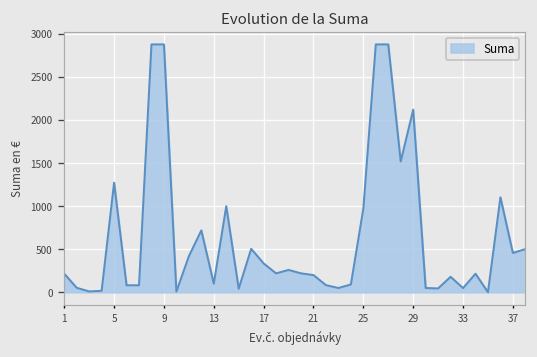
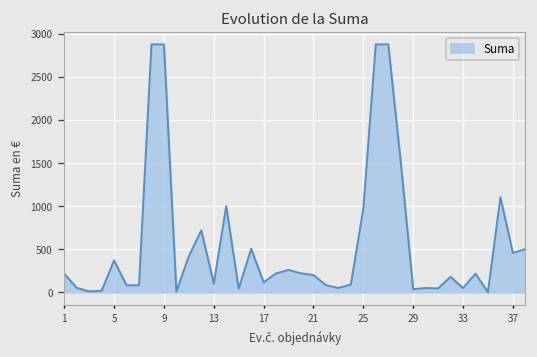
5: 1300 -> 400
17: 300 -> 100
29: 2100 -> 0
